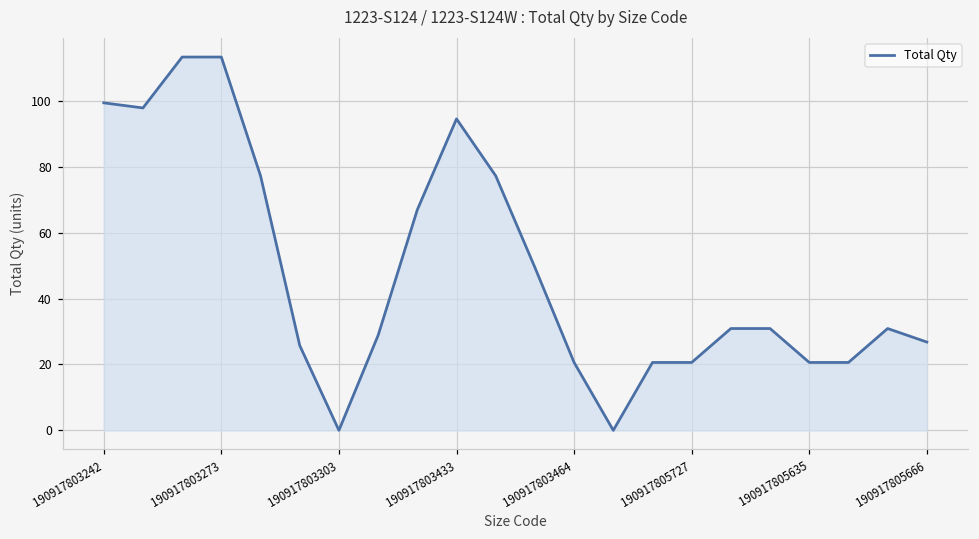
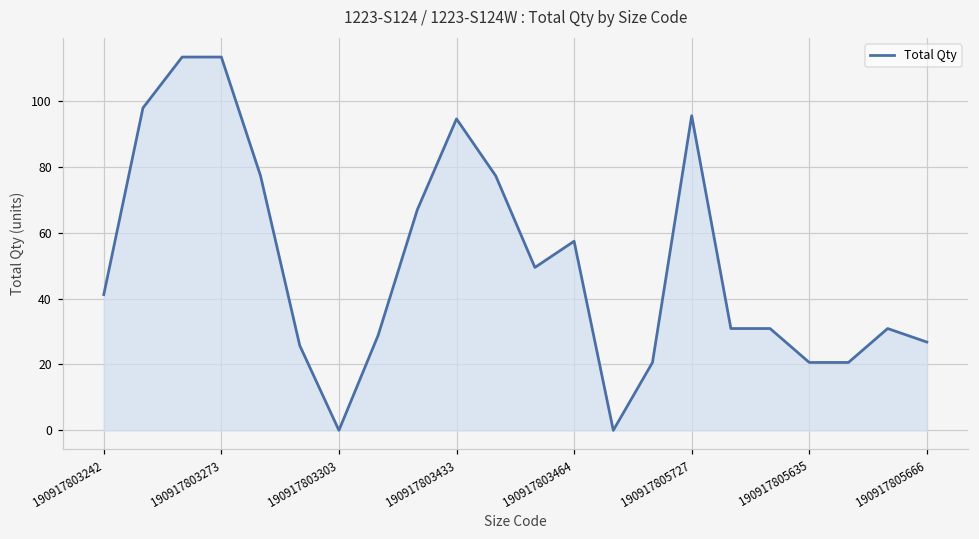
190917803242: 99 -> 41
190917803464: 21 -> 57
190917805727: 21 -> 96
